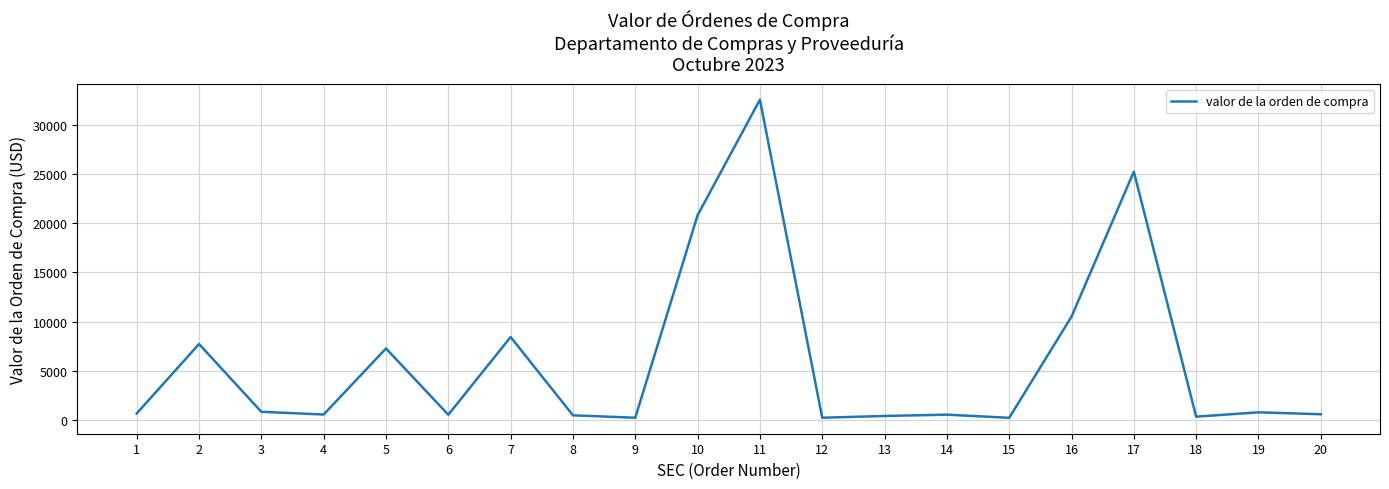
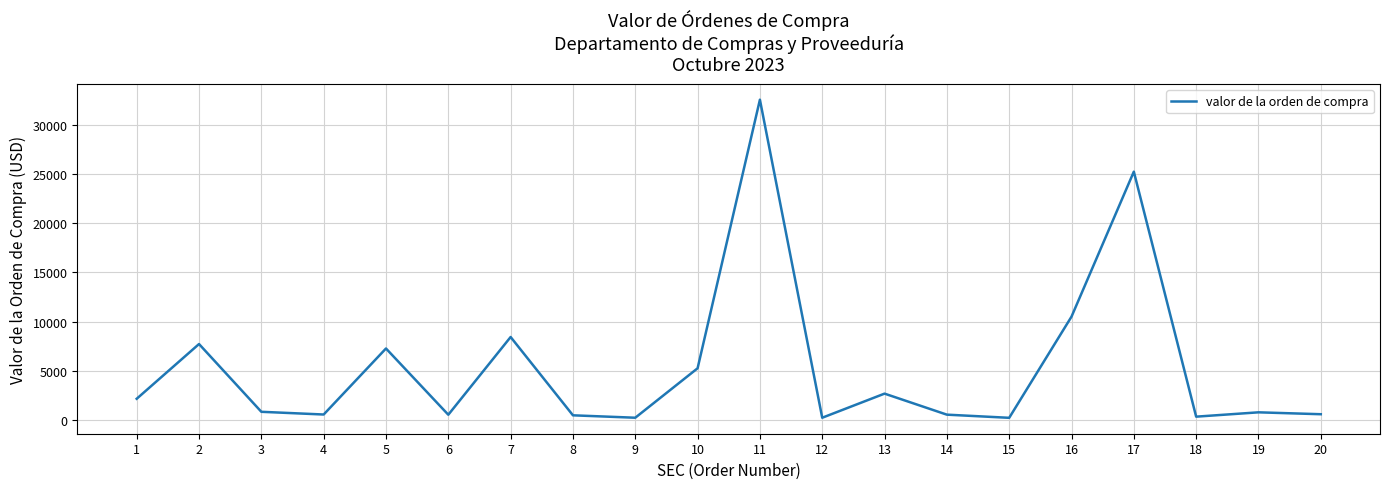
1: 1000 -> 2000
10: 21000 -> 5000
13: 0 -> 3000
